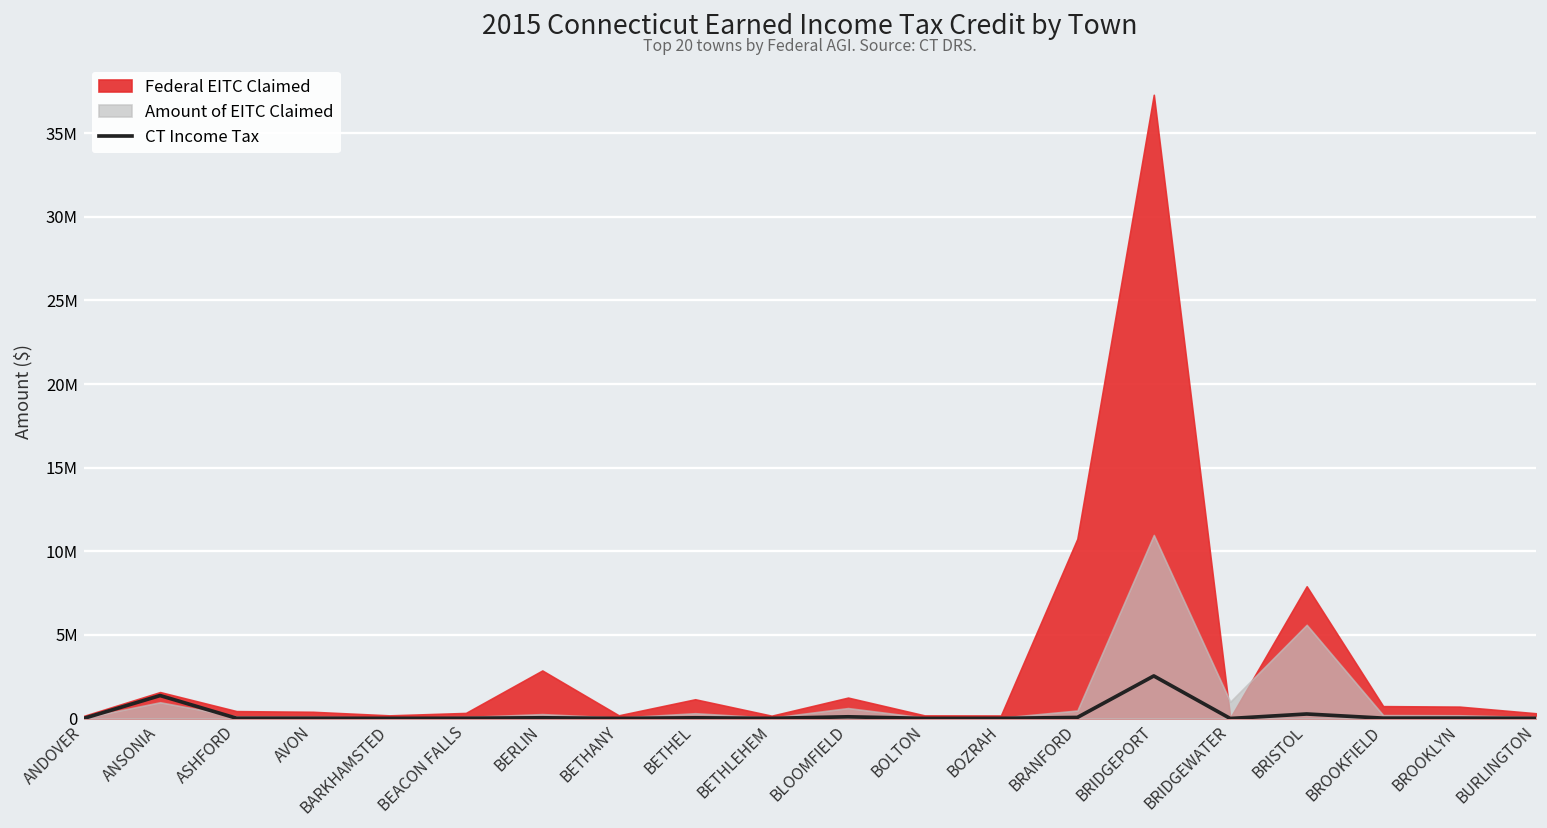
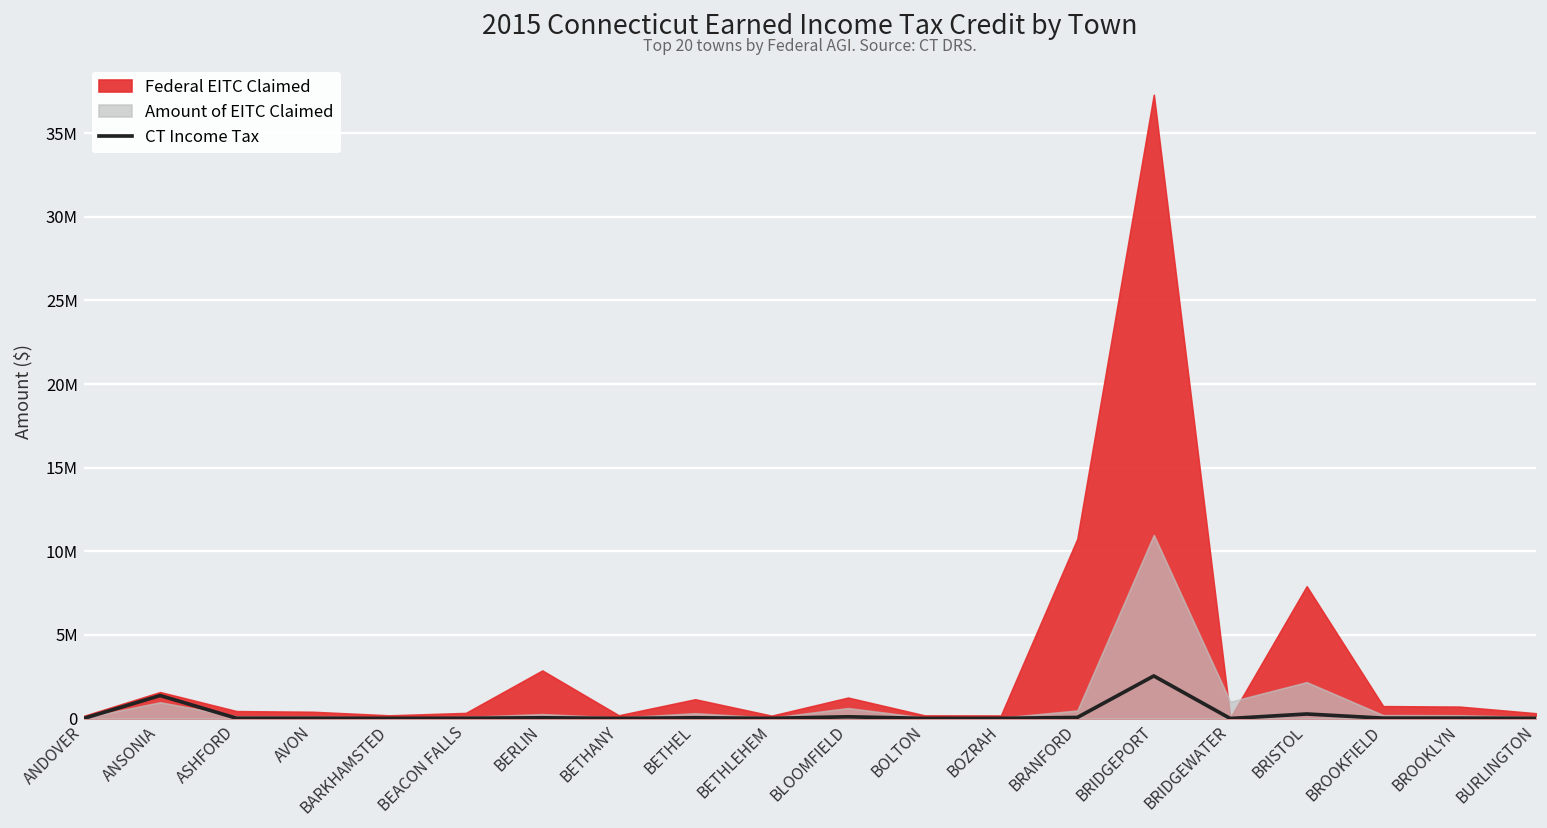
Amount of EITC Claimed, BRISTOL: 5600000 -> 2200000
